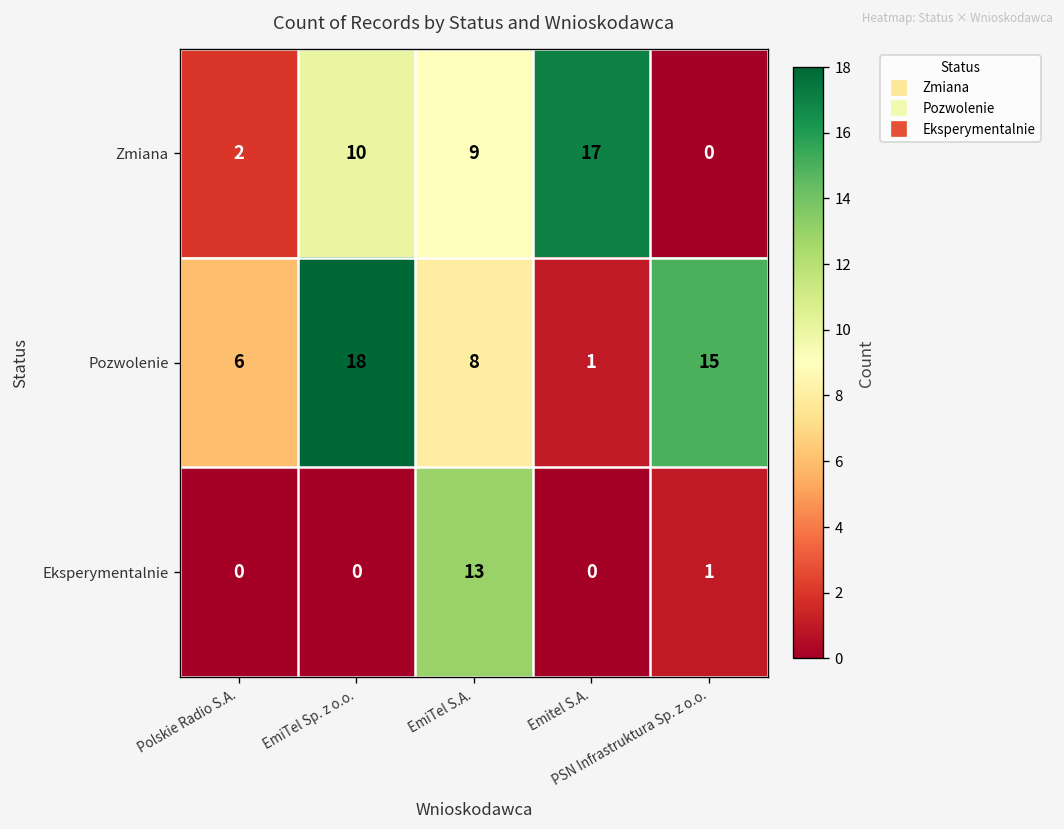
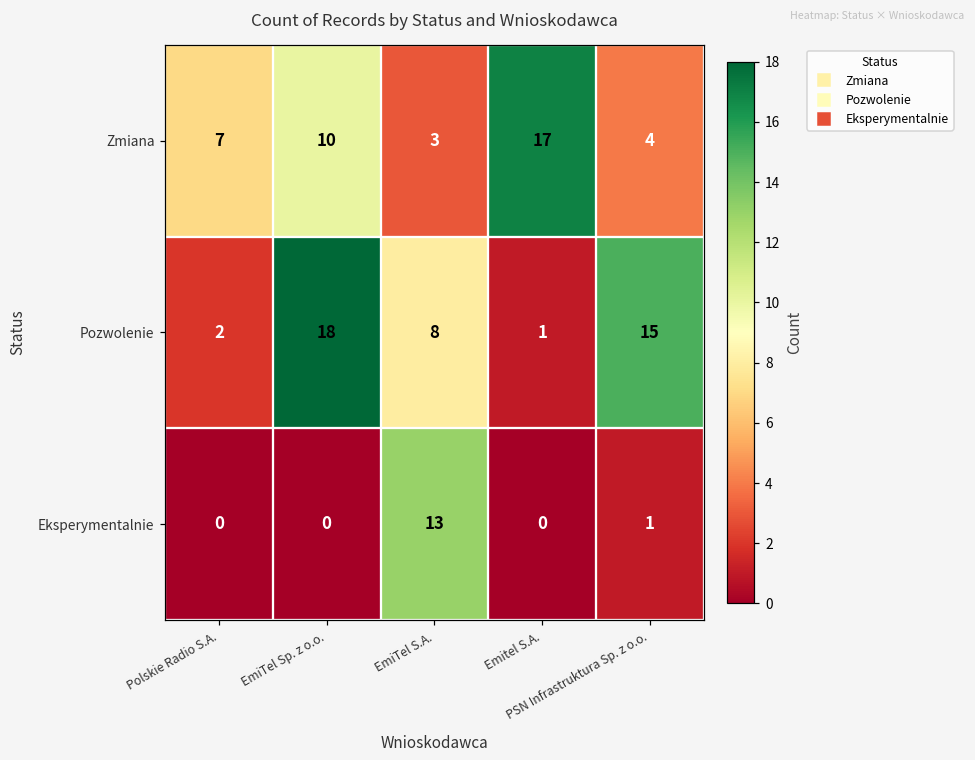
Zmiana, Polskie Radio S.A.: 2 -> 7
Zmiana, EmiTel S.A.: 9 -> 3
Zmiana, PSN Infrastruktura Sp. z o.o.: 0 -> 4
Pozwolenie, Polskie Radio S.A.: 6 -> 2
